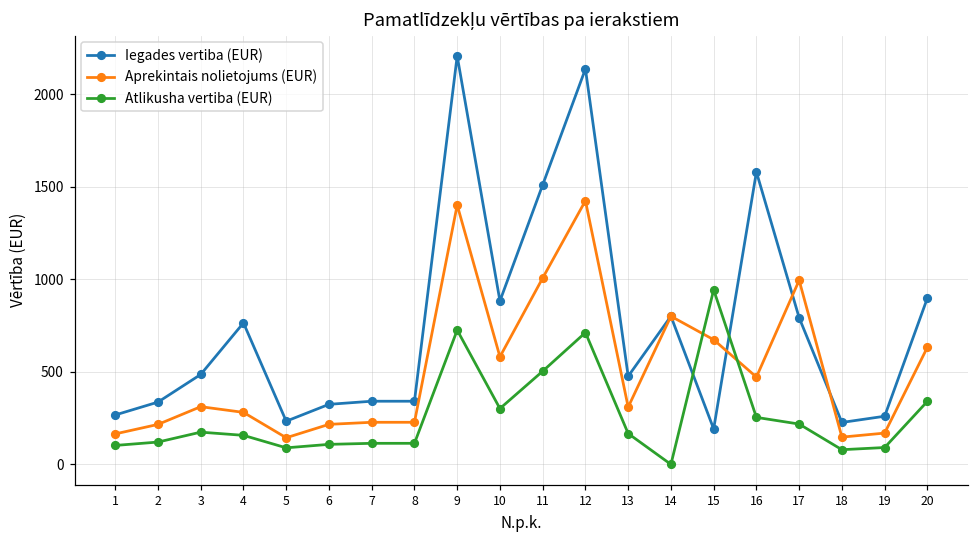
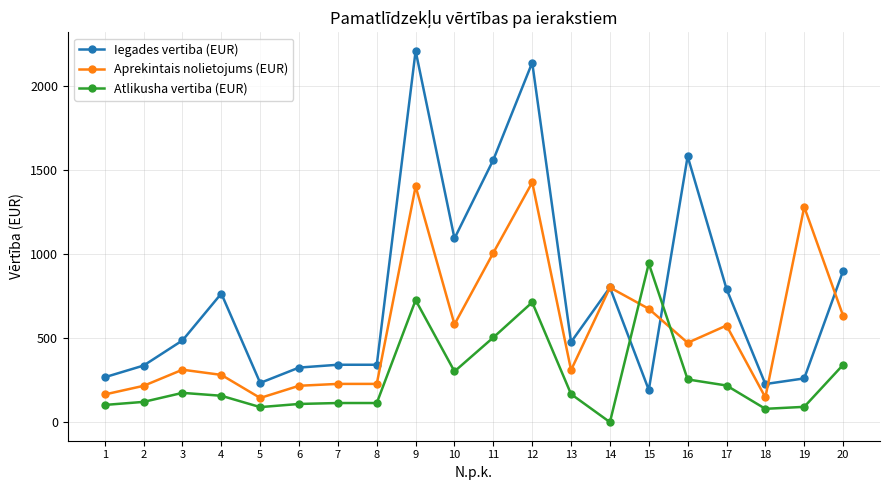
Iegades vertiba (EUR), 10: 880 -> 1090
Iegades vertiba (EUR), 11: 1510 -> 1560
Aprekintais nolietojums (EUR), 17: 1000 -> 570
Aprekintais nolietojums (EUR), 19: 170 -> 1280
